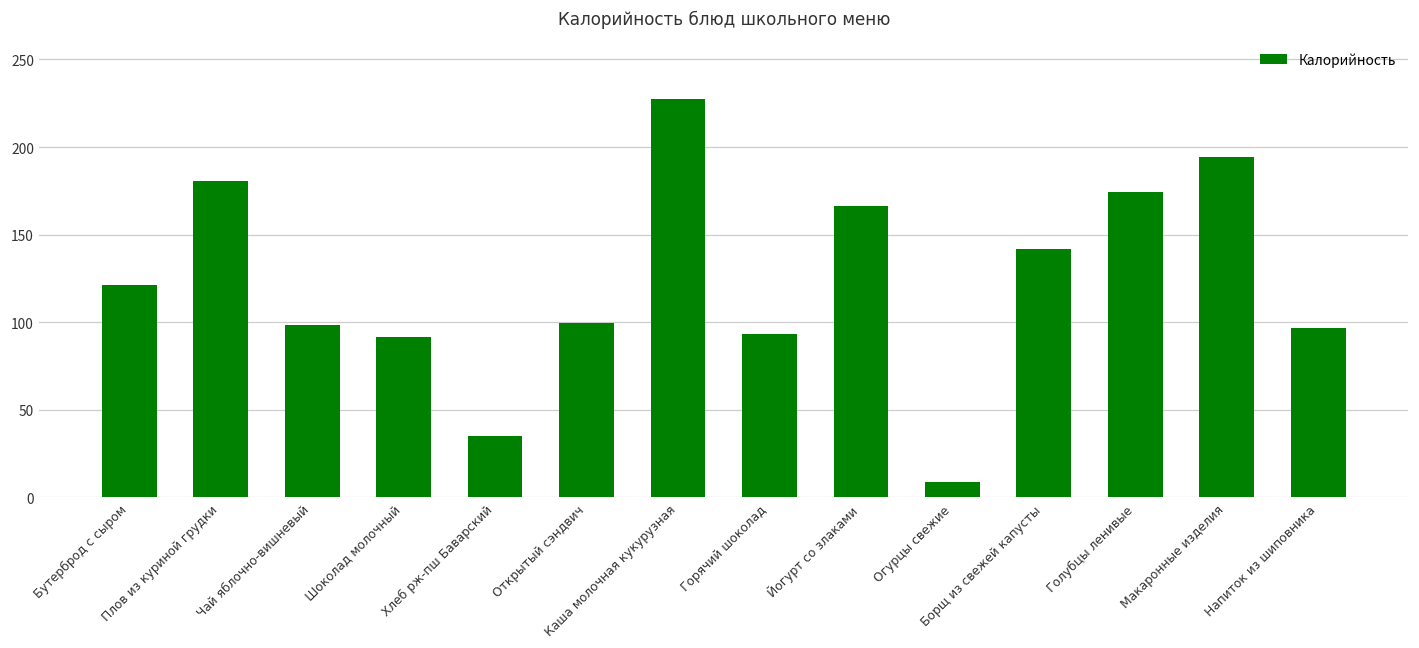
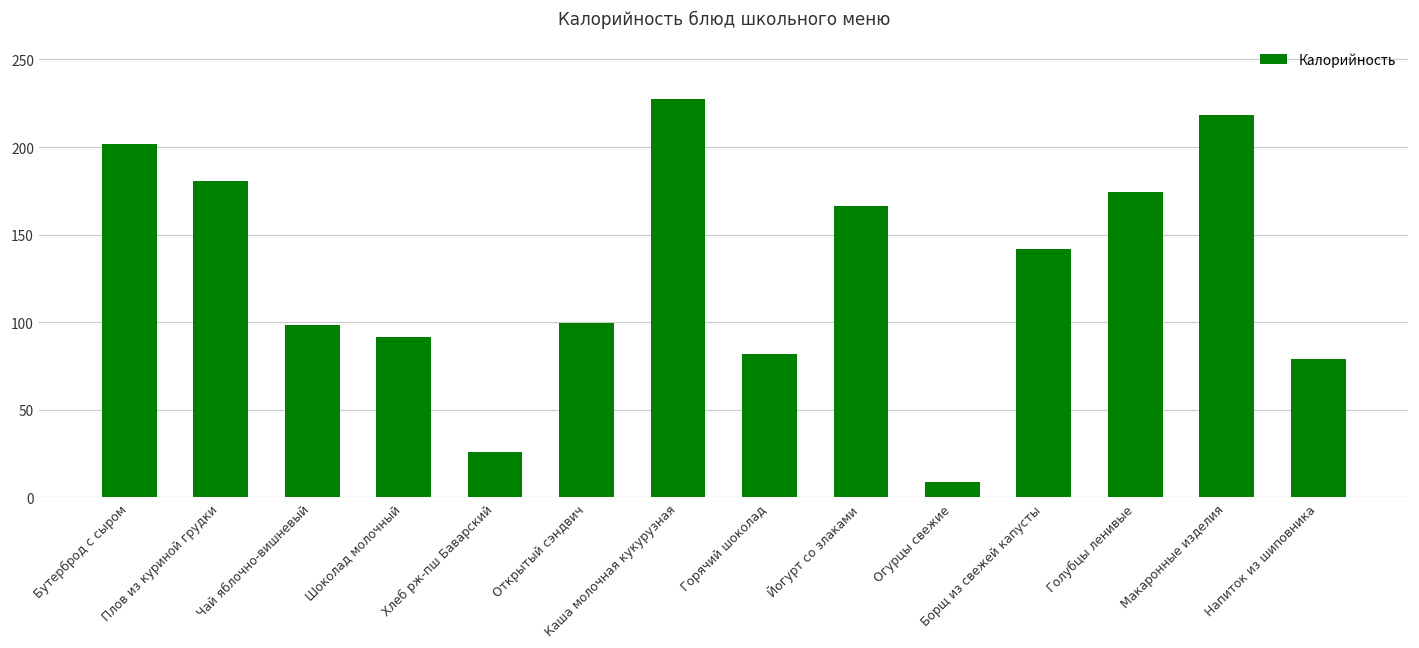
Бутерброд с сыром: 121 -> 202
Хлеб рж-пш Баварский: 35 -> 26
Горячий шоколад: 93 -> 82
Макаронные изделия: 194 -> 218
Напиток из шиповника: 97 -> 79
